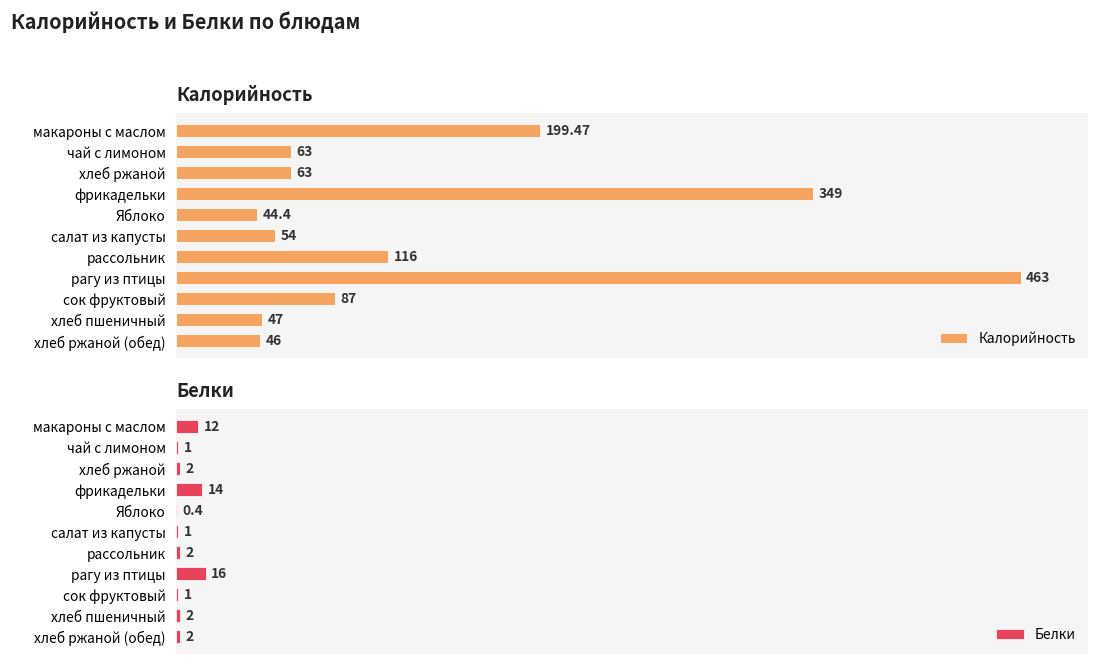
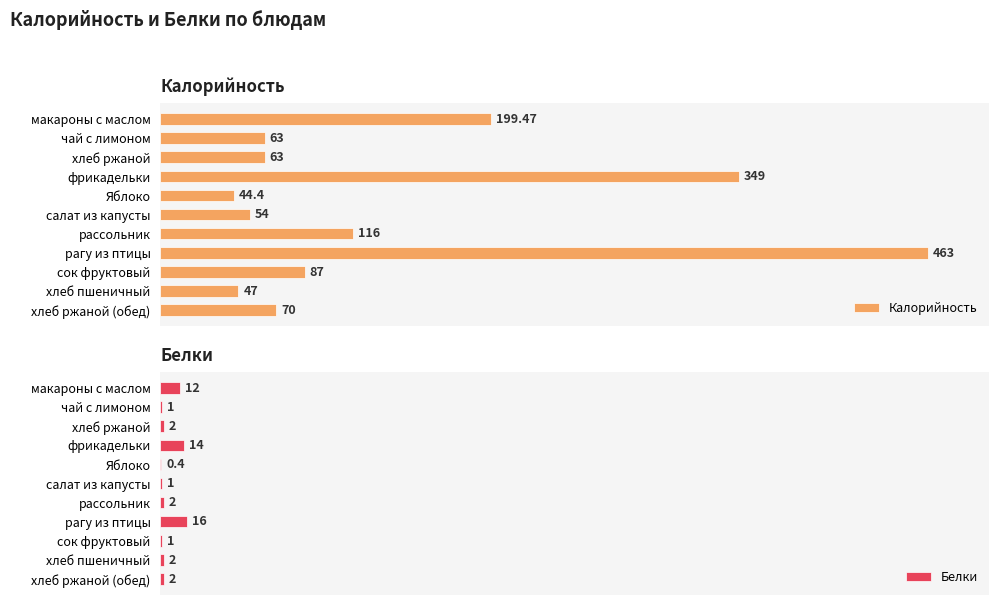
Калорийность, хлеб ржаной (обед): 46 -> 70
